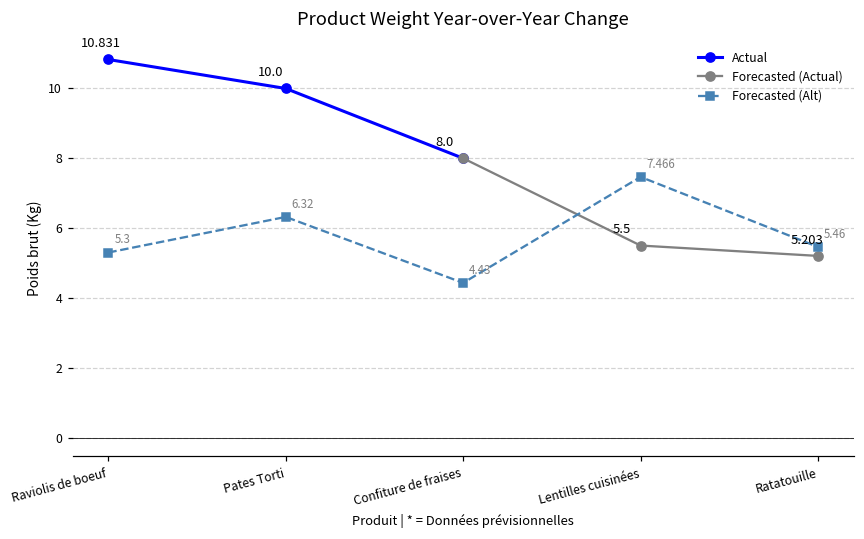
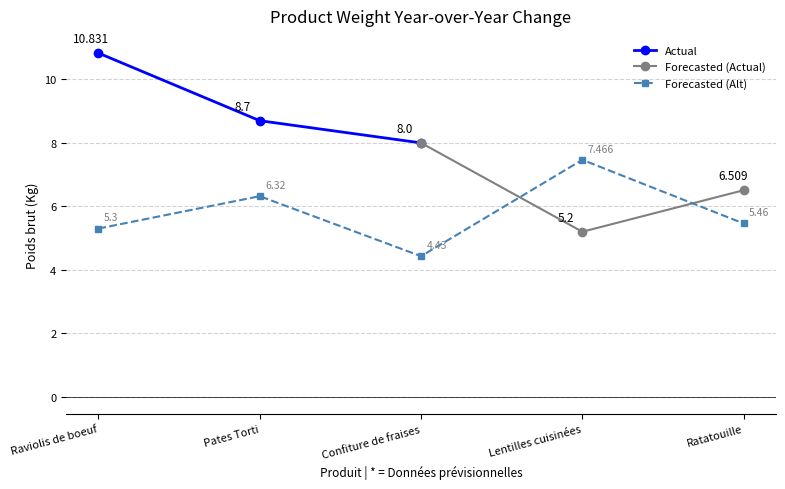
Actual, Pates Torti: 10.0 -> 8.7
Forecasted (Actual), Lentilles cuisinées: 5.5 -> 5.2
Forecasted (Actual), Ratatouille: 5.203 -> 6.509
